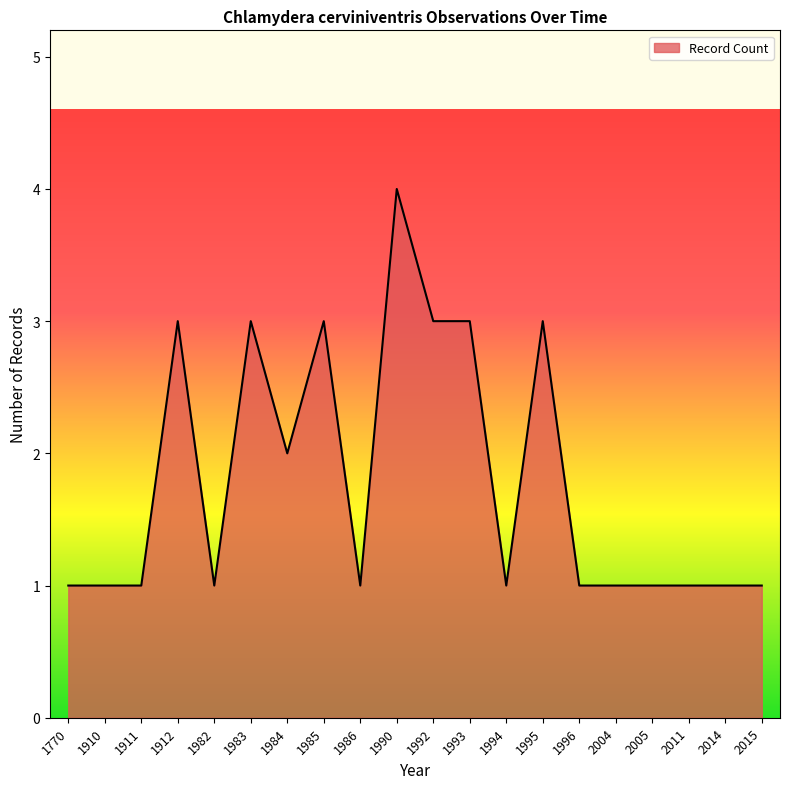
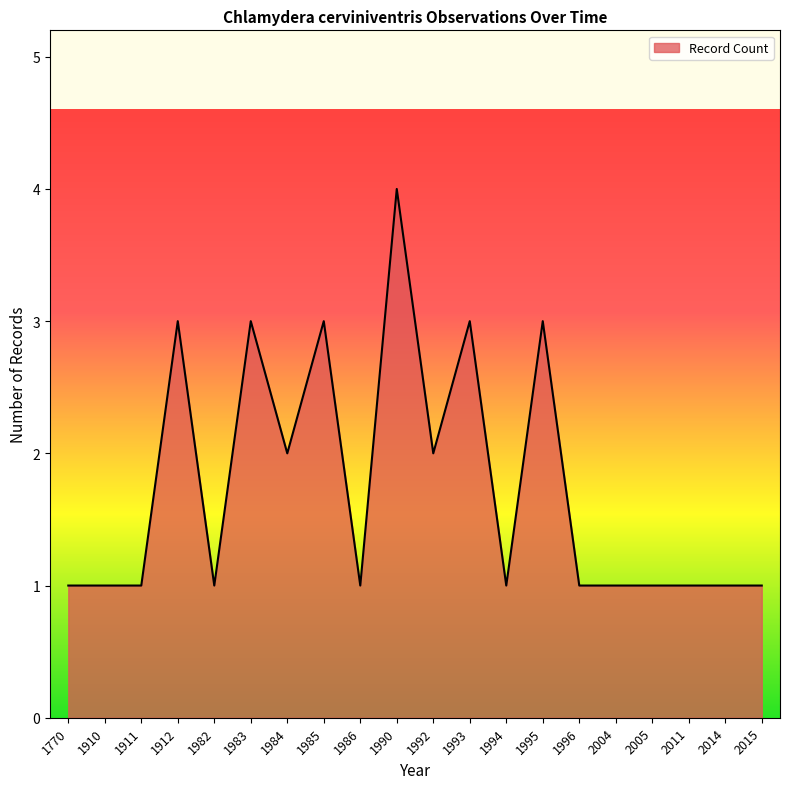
1992: 3 -> 2
